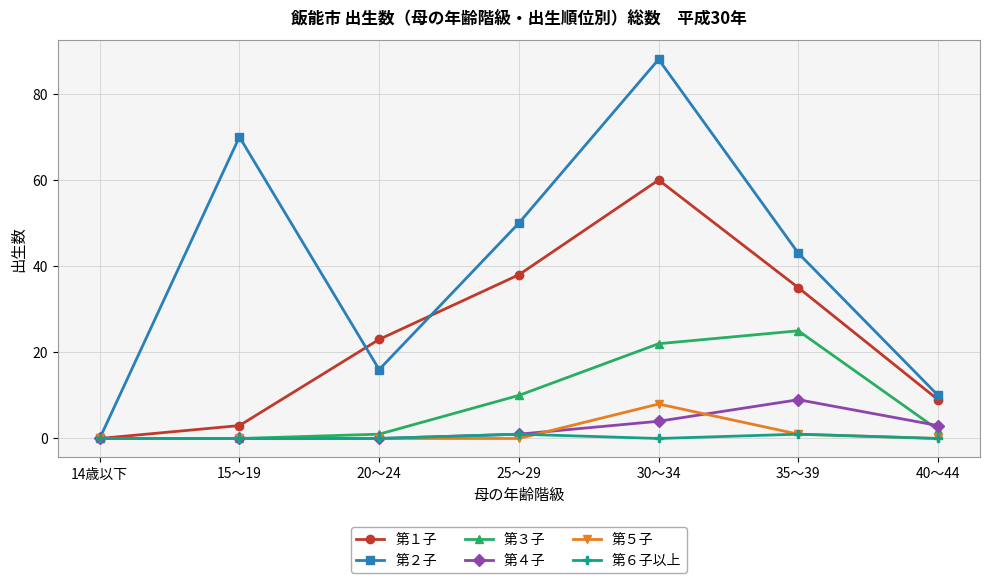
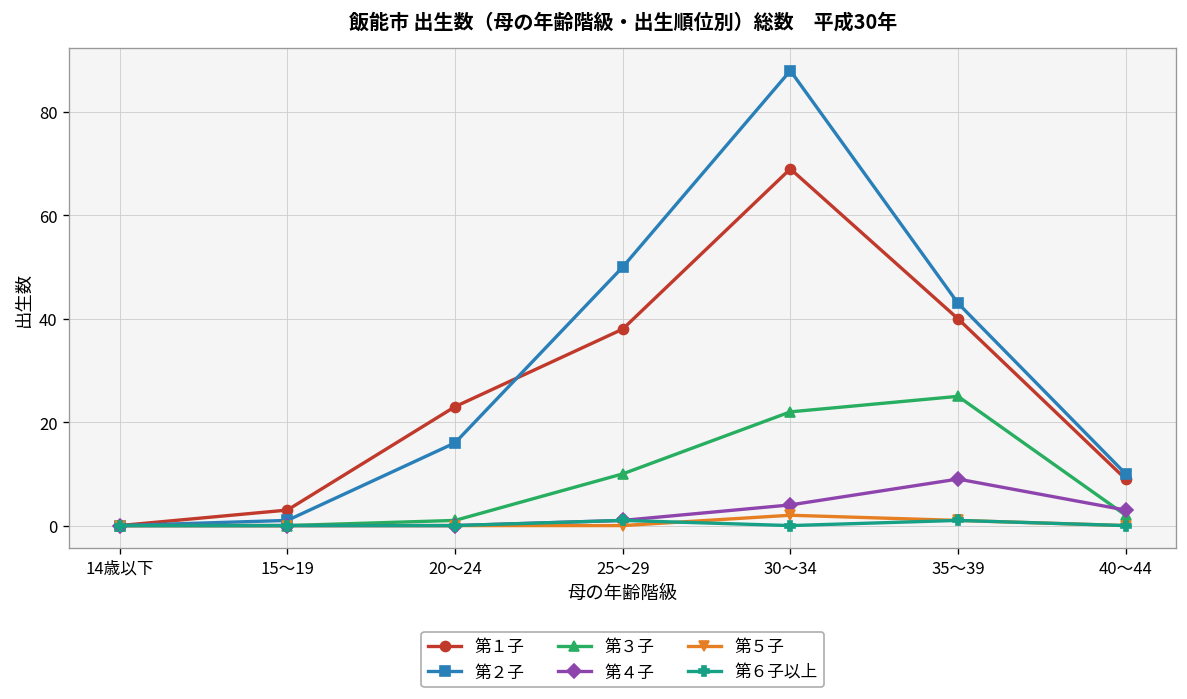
第２子, 15～19: 70 -> 1
第１子, 30～34: 60 -> 69
第５子, 30～34: 8 -> 2
第１子, 35～39: 35 -> 40
